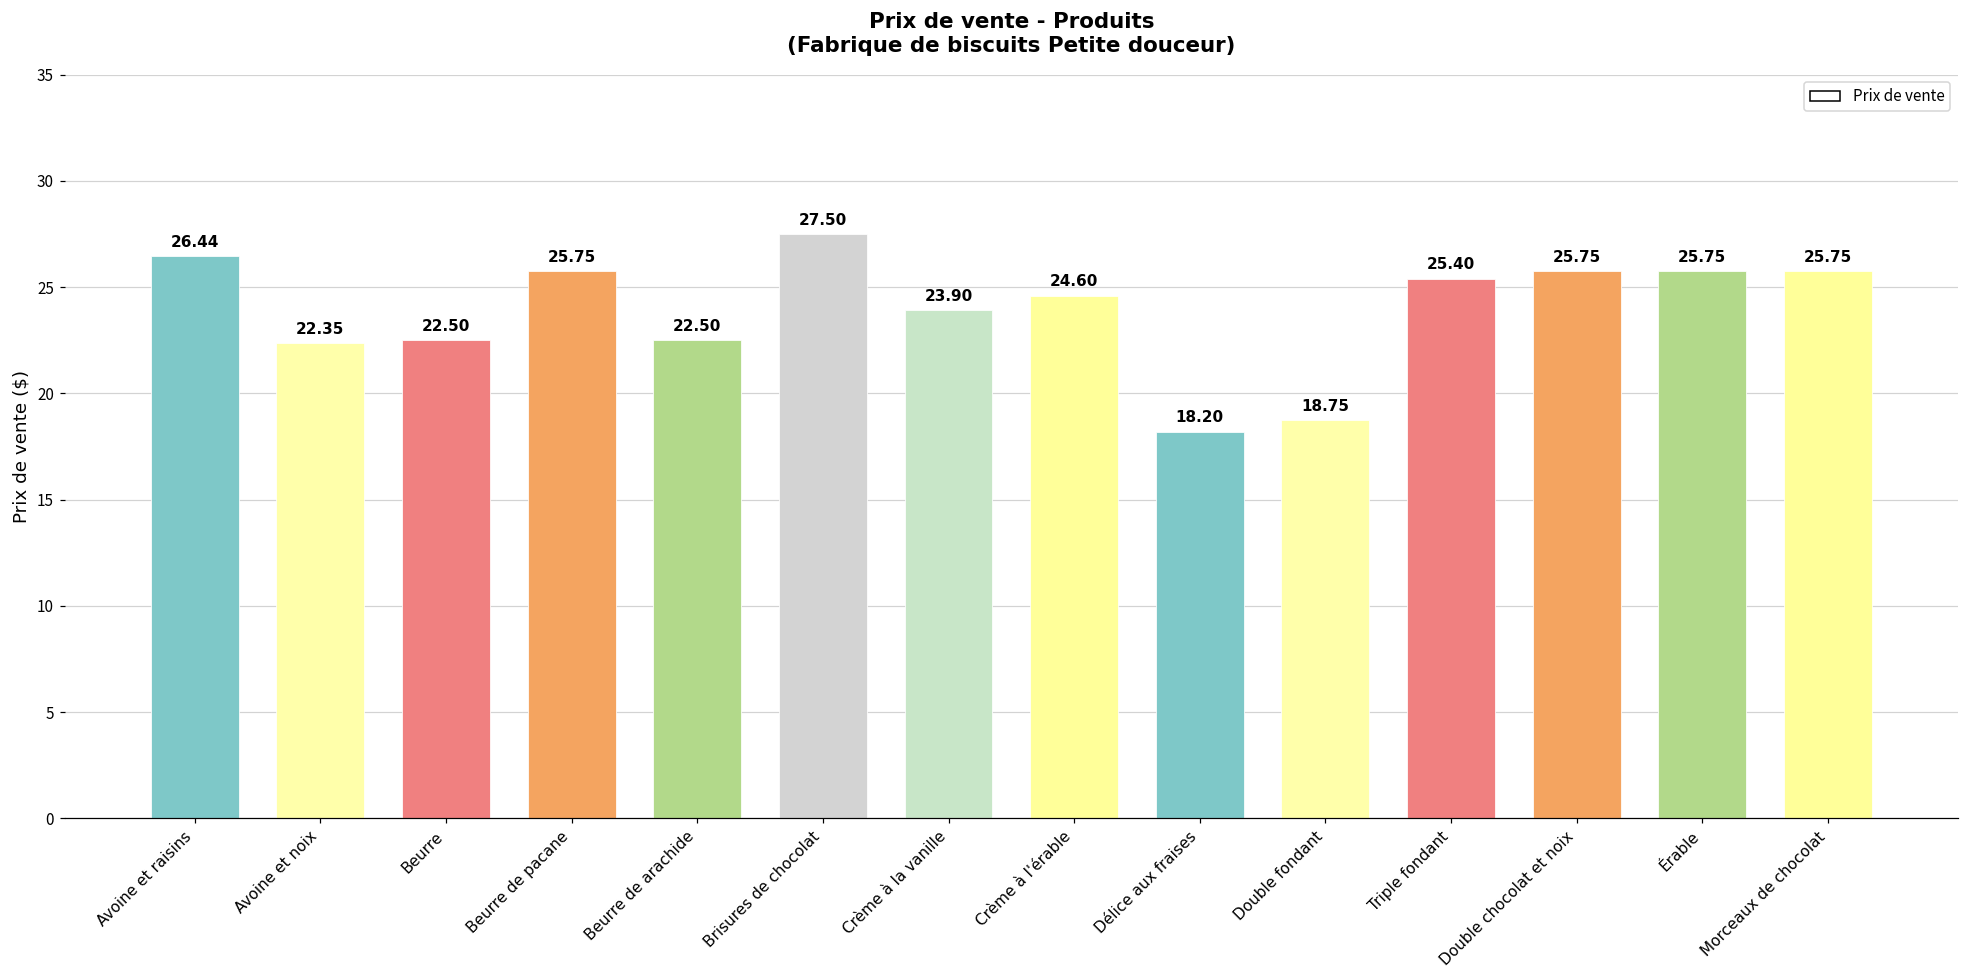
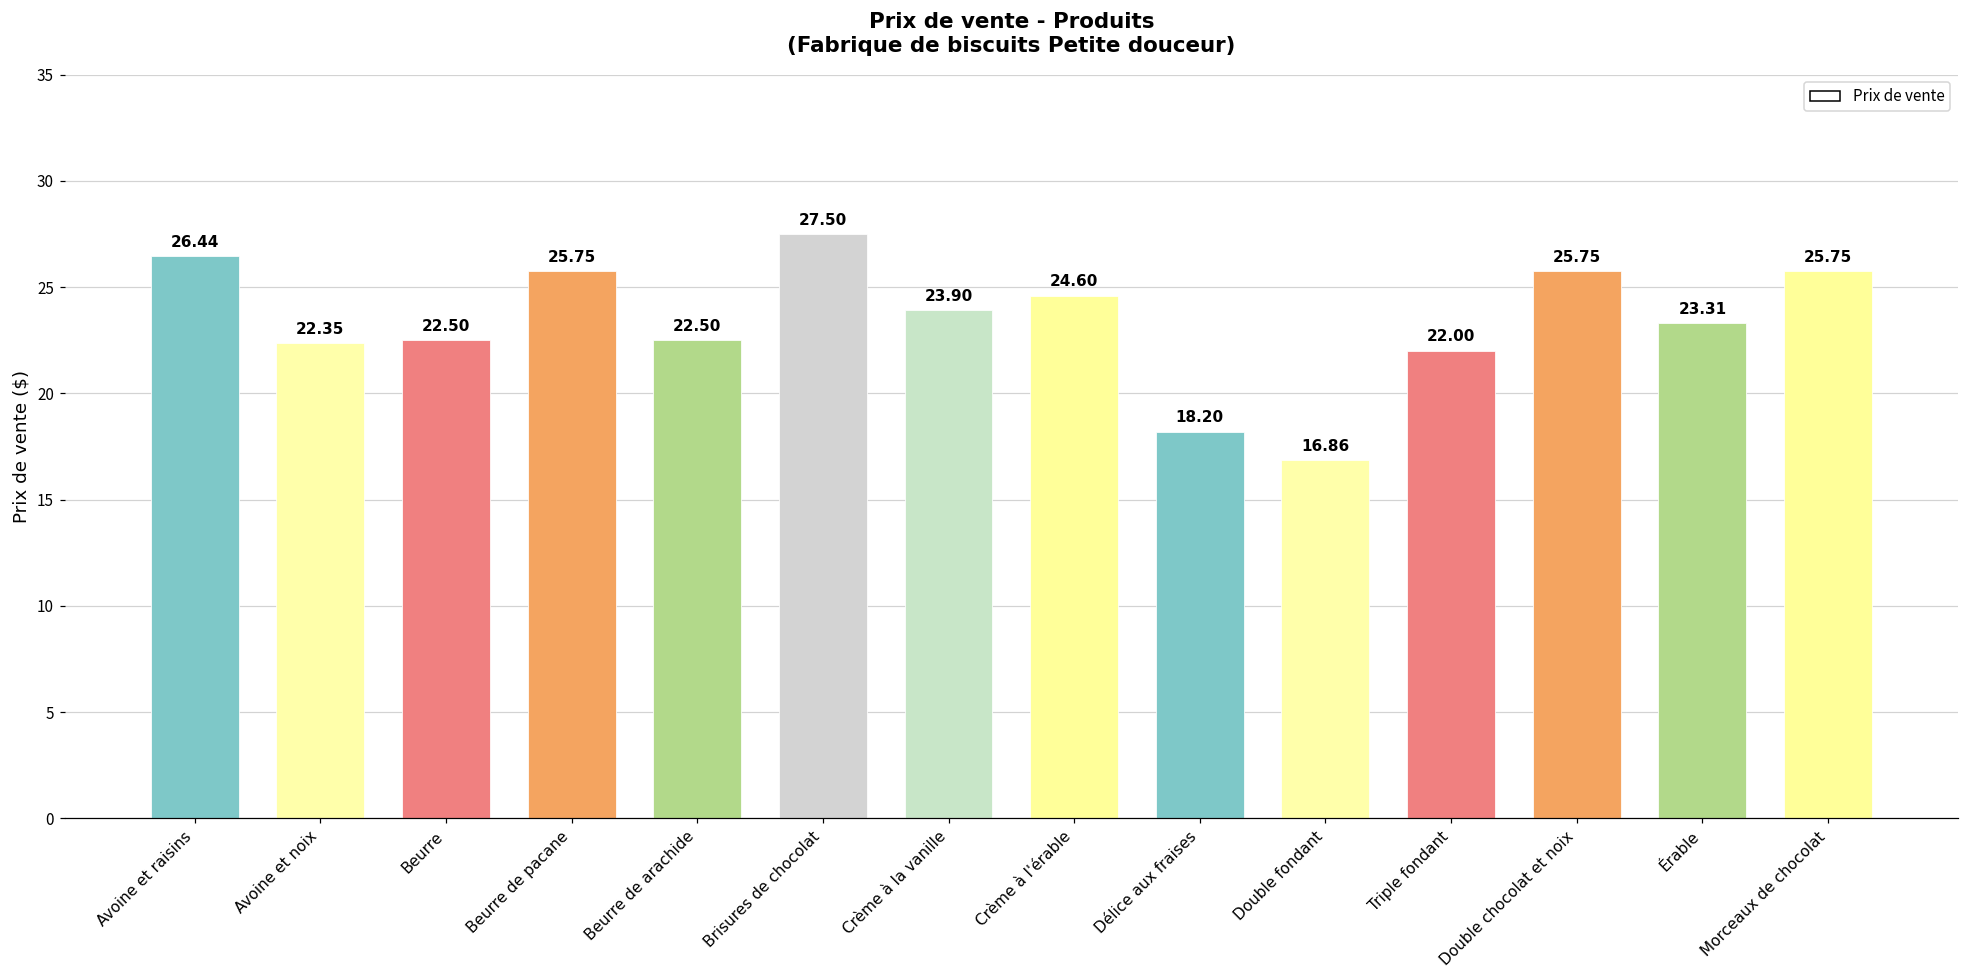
Double fondant: 18.75 -> 16.86
Triple fondant: 25.40 -> 22.00
Érable: 25.75 -> 23.31
